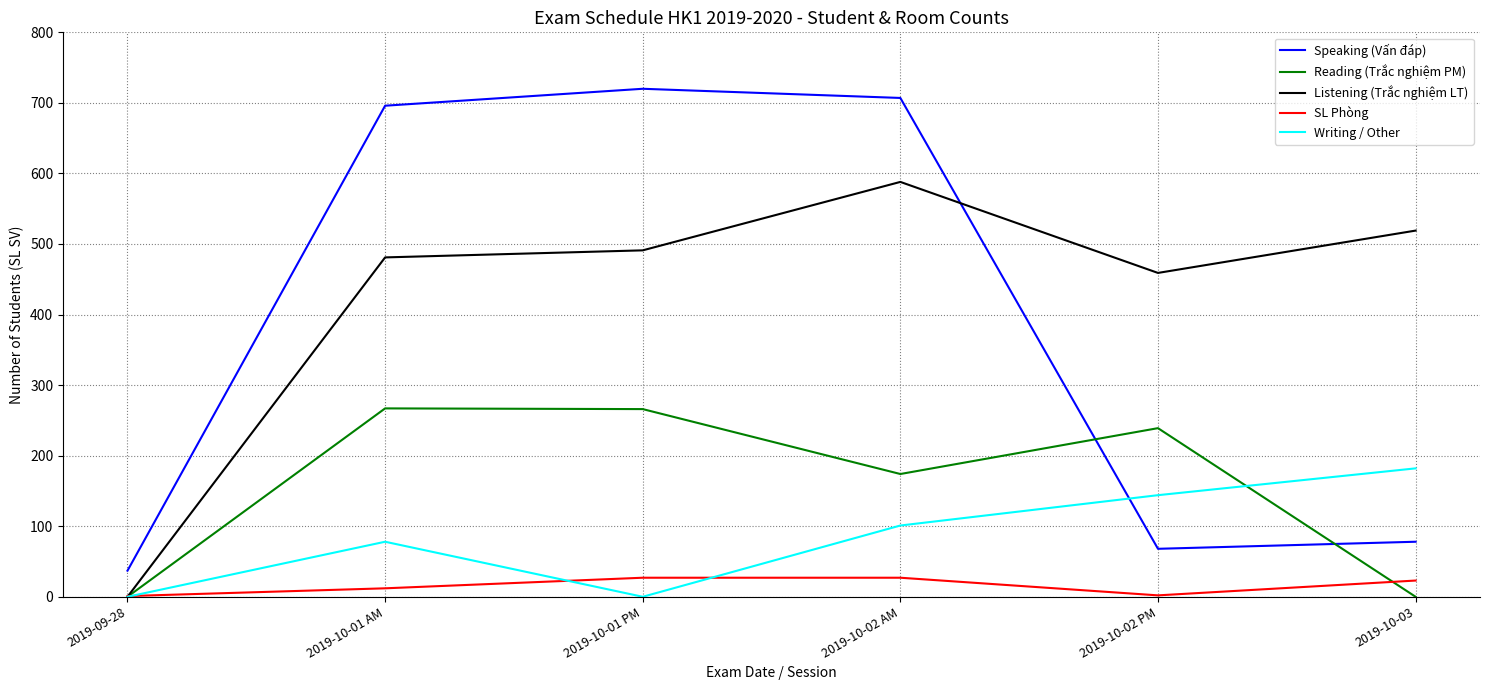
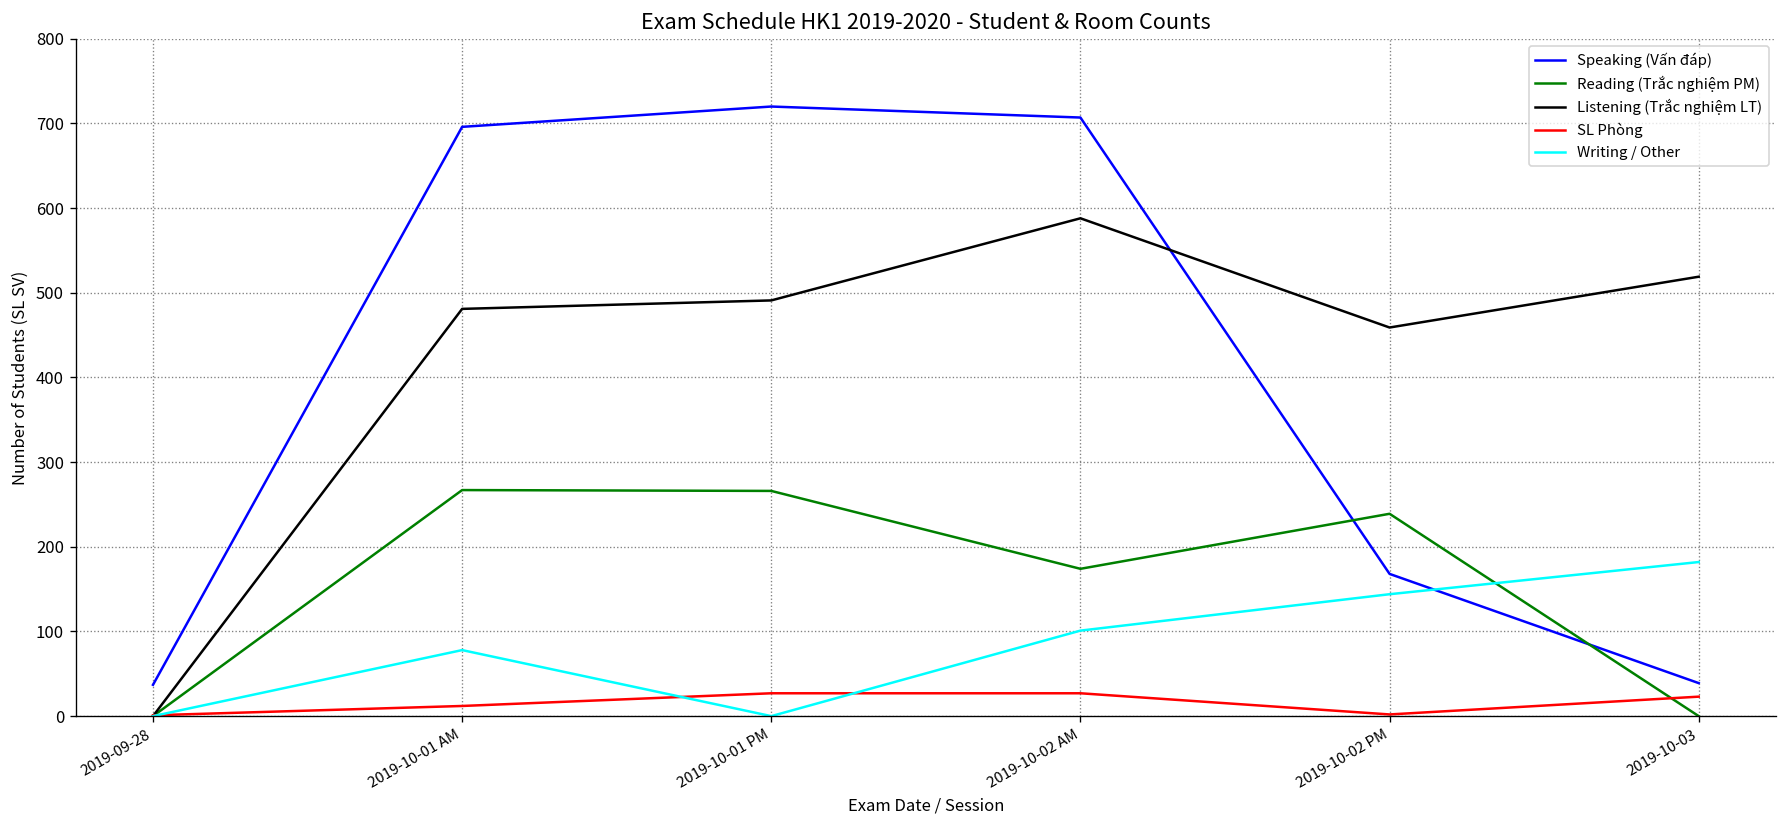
Speaking (Vấn đáp), 2019-10-02 PM: 70 -> 170
Speaking (Vấn đáp), 2019-10-03: 80 -> 40
